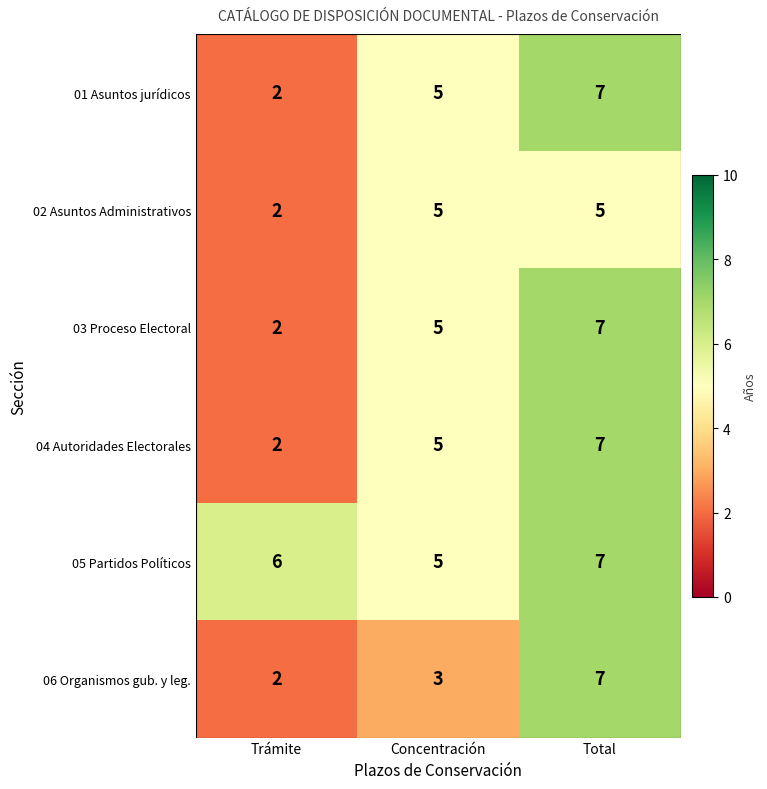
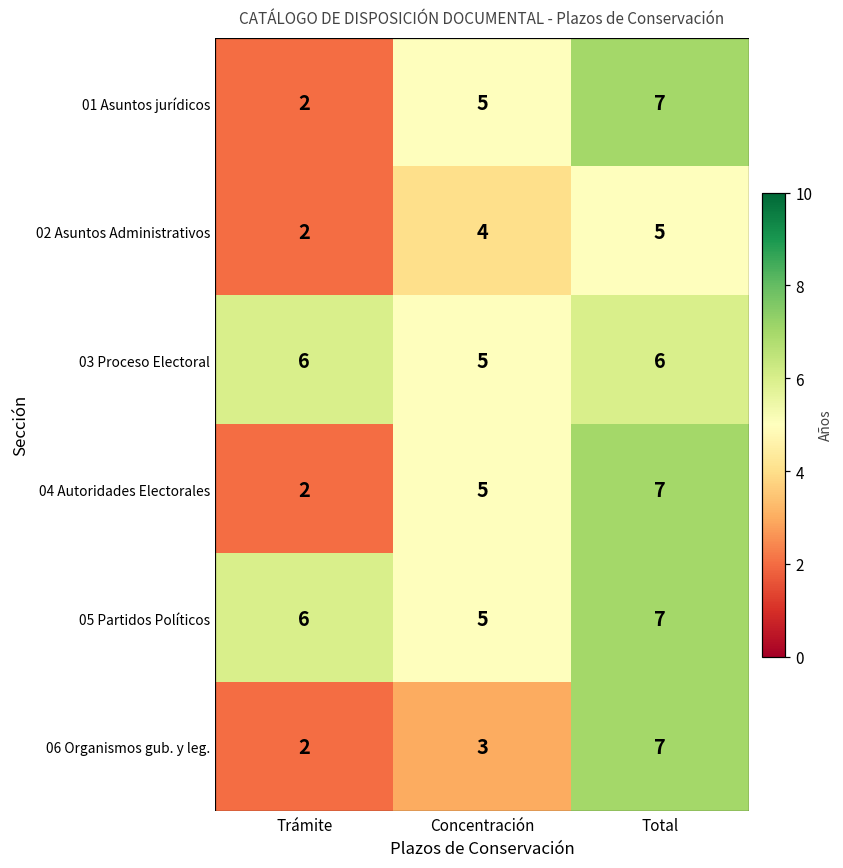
02 Asuntos Administrativos, Concentración: 5 -> 4
03 Proceso Electoral, Trámite: 2 -> 6
03 Proceso Electoral, Total: 7 -> 6
